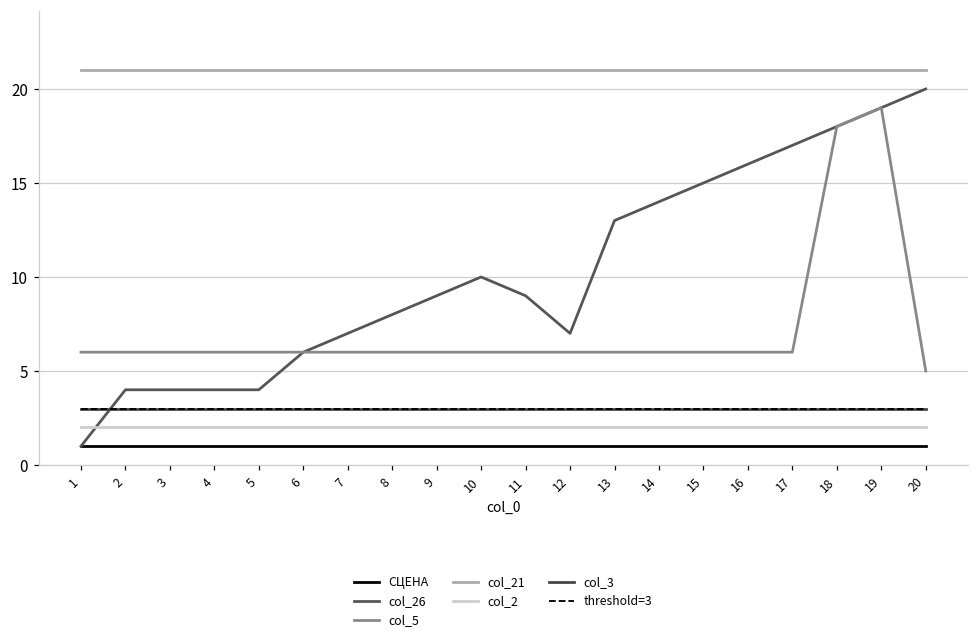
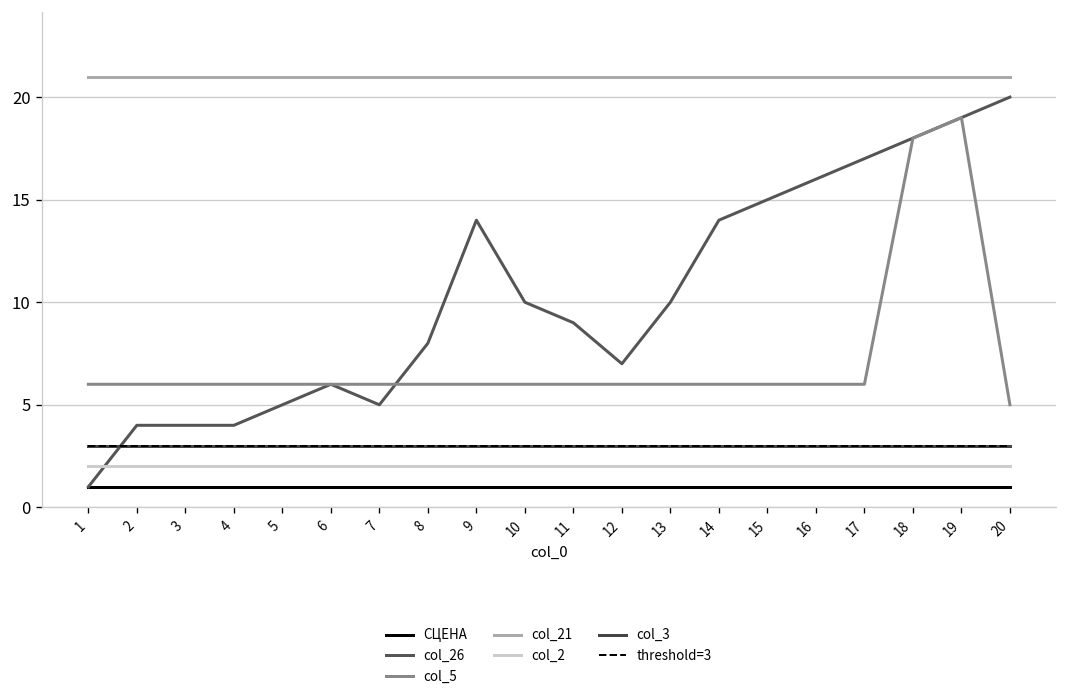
col_26, 5: 4 -> 5
col_26, 7: 7 -> 5
col_26, 9: 9 -> 14
col_26, 13: 13 -> 10
